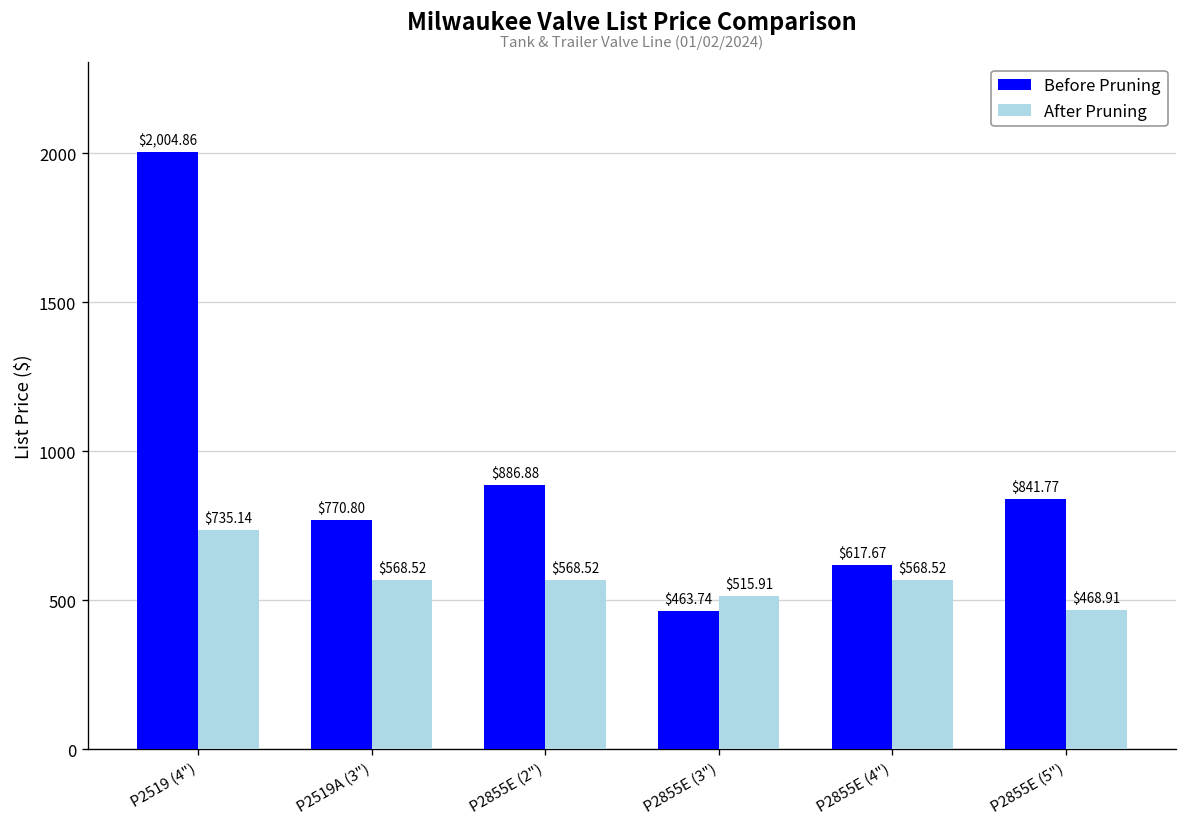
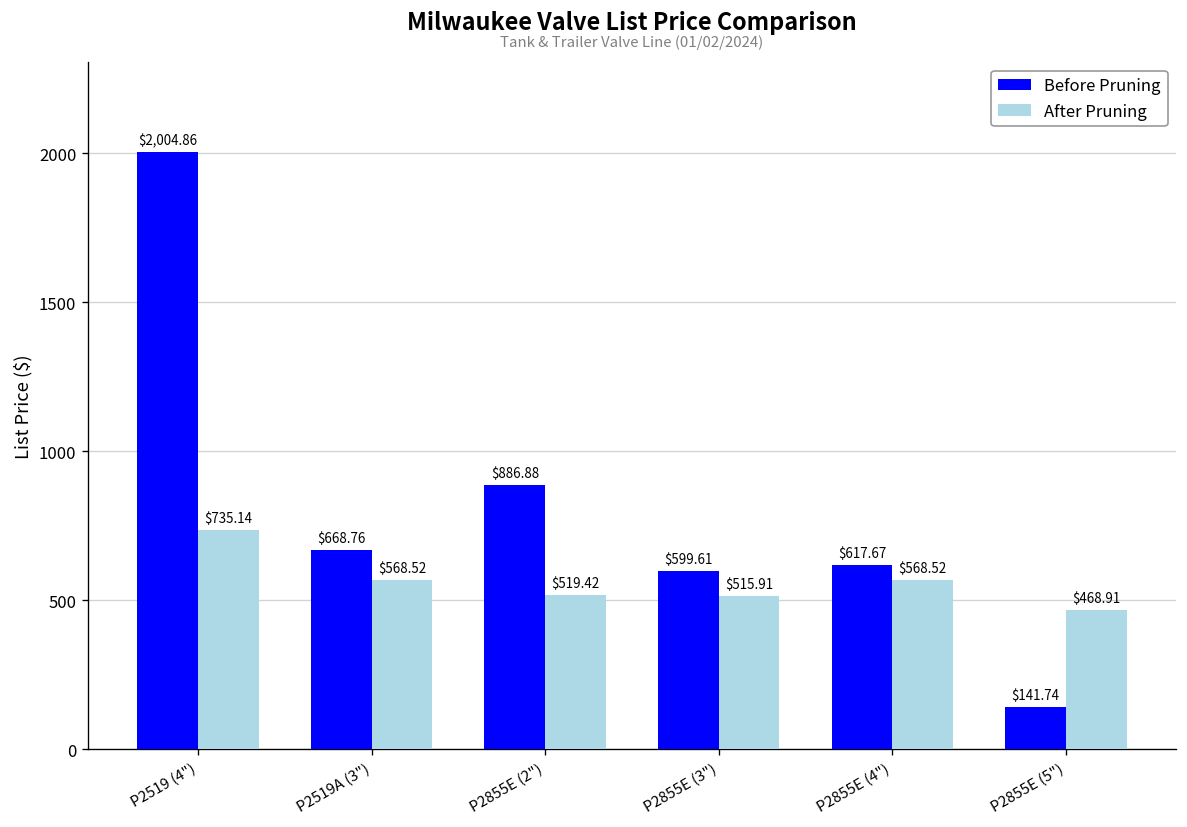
Before Pruning, P2519A (3"): $770.80 -> $668.76
After Pruning, P2855E (2"): $568.52 -> $519.42
Before Pruning, P2855E (3"): $463.74 -> $599.61
Before Pruning, P2855E (5"): $841.77 -> $141.74
